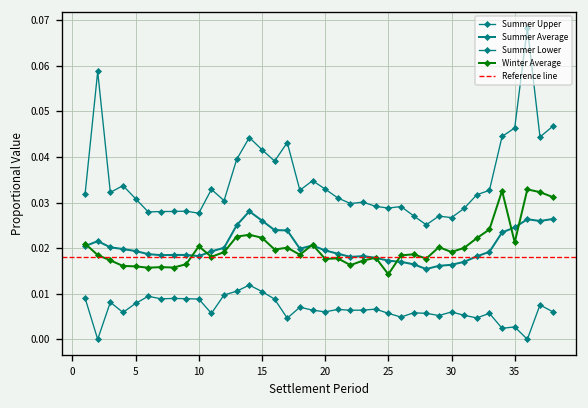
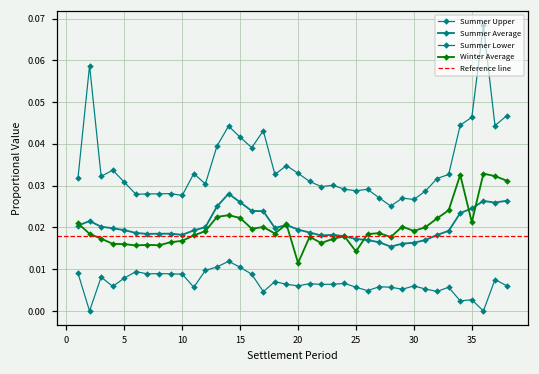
Winter Average, 10: 0.020 -> 0.017
Winter Average, 20: 0.018 -> 0.011
